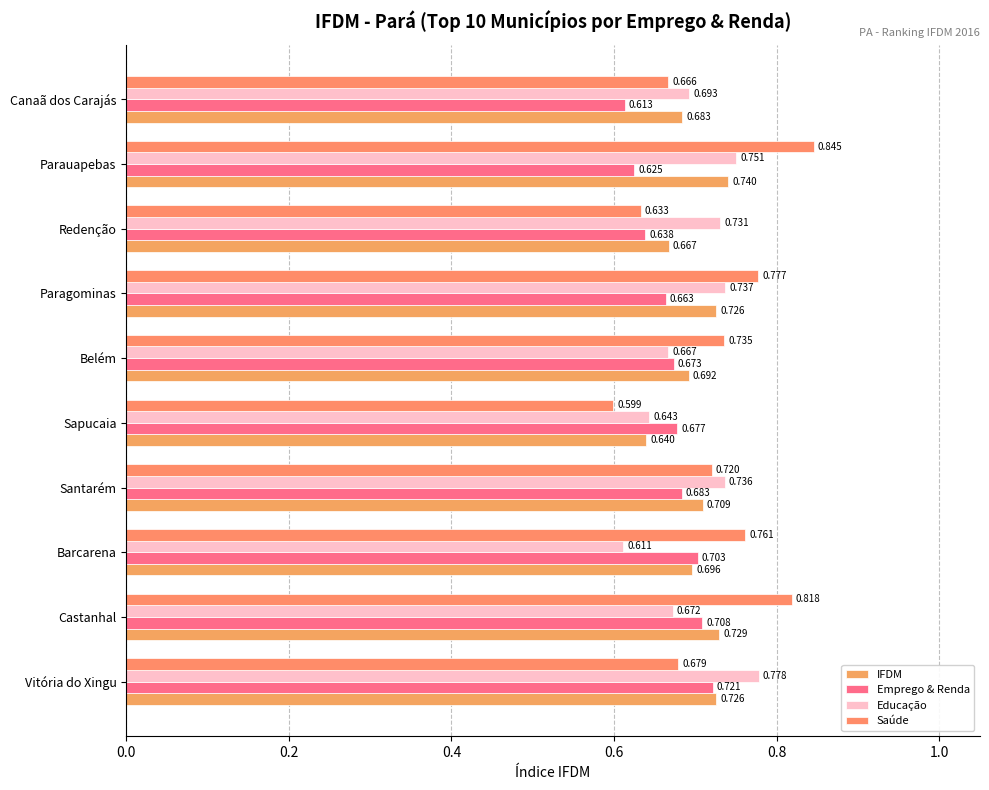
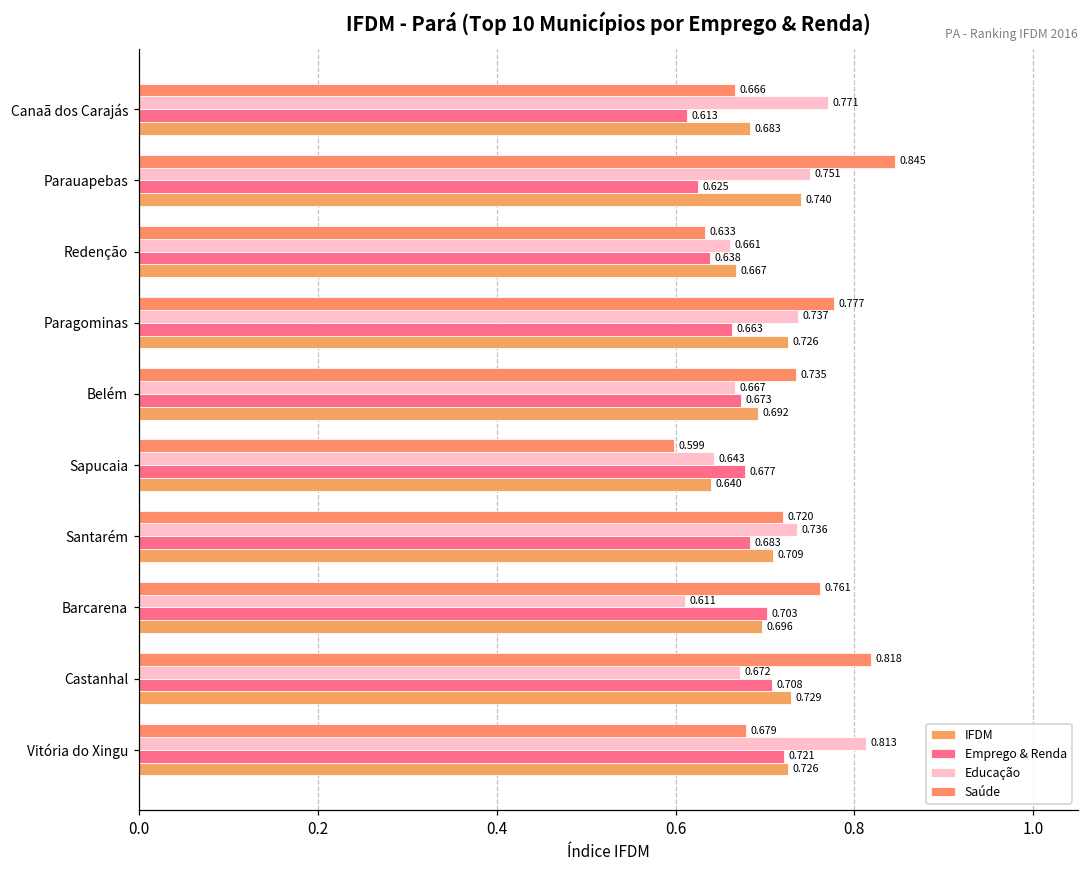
Educação, Canaã dos Carajás: 0.693 -> 0.771
Educação, Redenção: 0.731 -> 0.661
Educação, Vitória do Xingu: 0.778 -> 0.813
